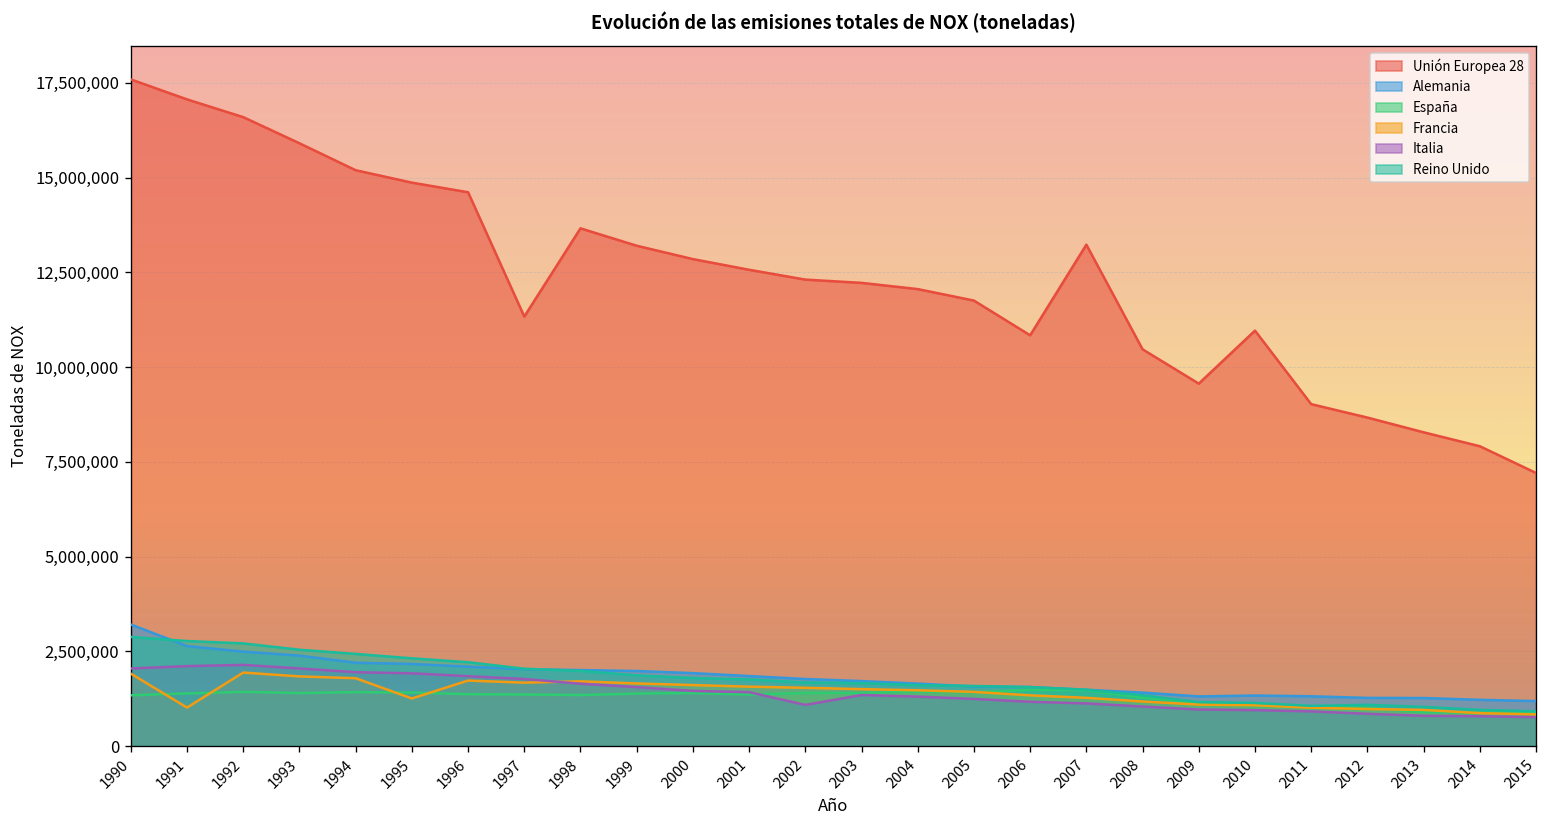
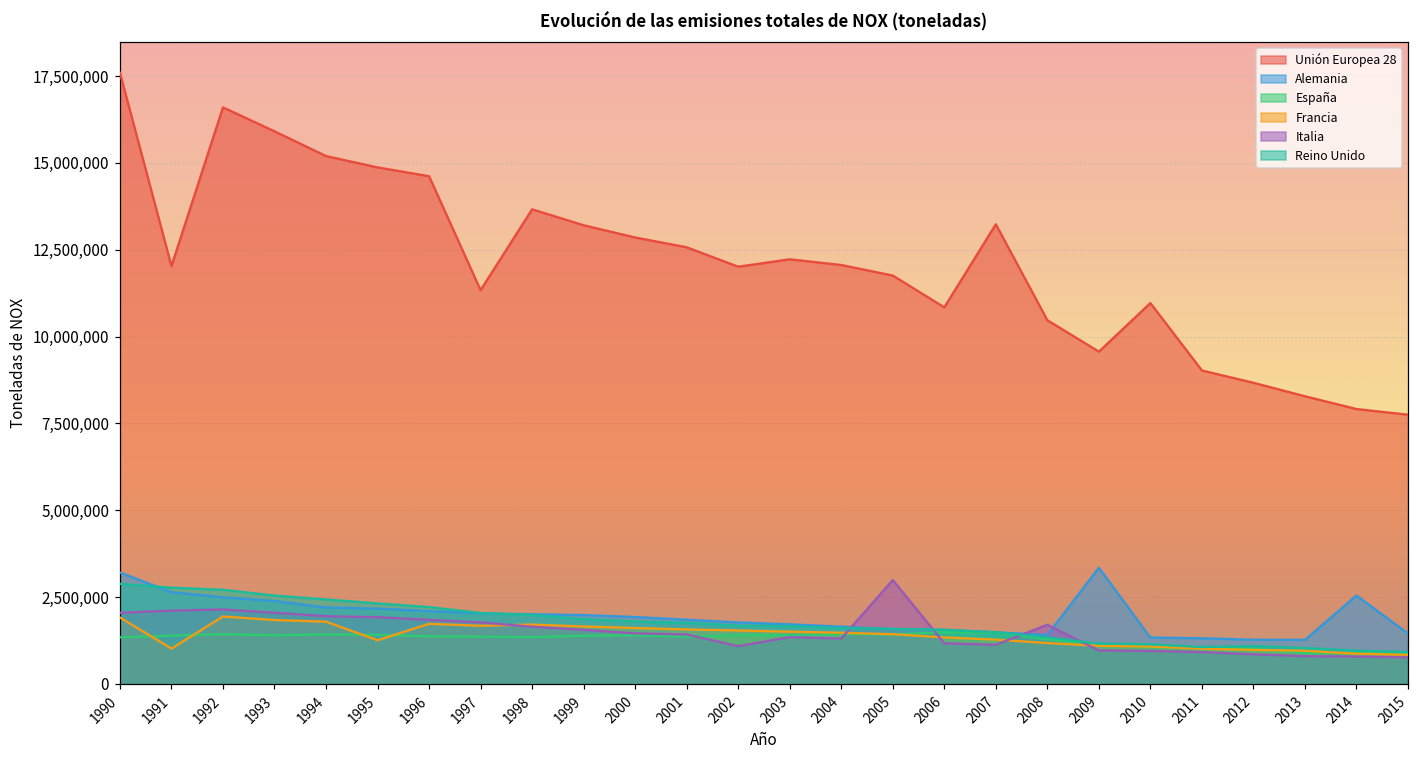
Unión Europea 28, 1991: 17,100,000 -> 12,000,000
Unión Europea 28, 2002: 12,300,000 -> 12,000,000
Italia, 2005: 1,200,000 -> 3,000,000
Italia, 2008: 1,000,000 -> 1,700,000
Alemania, 2009: 1,300,000 -> 3,300,000
Alemania, 2014: 1,200,000 -> 2,500,000
Unión Europea 28, 2015: 7,200,000 -> 7,800,000
Alemania, 2015: 1,200,000 -> 1,500,000
